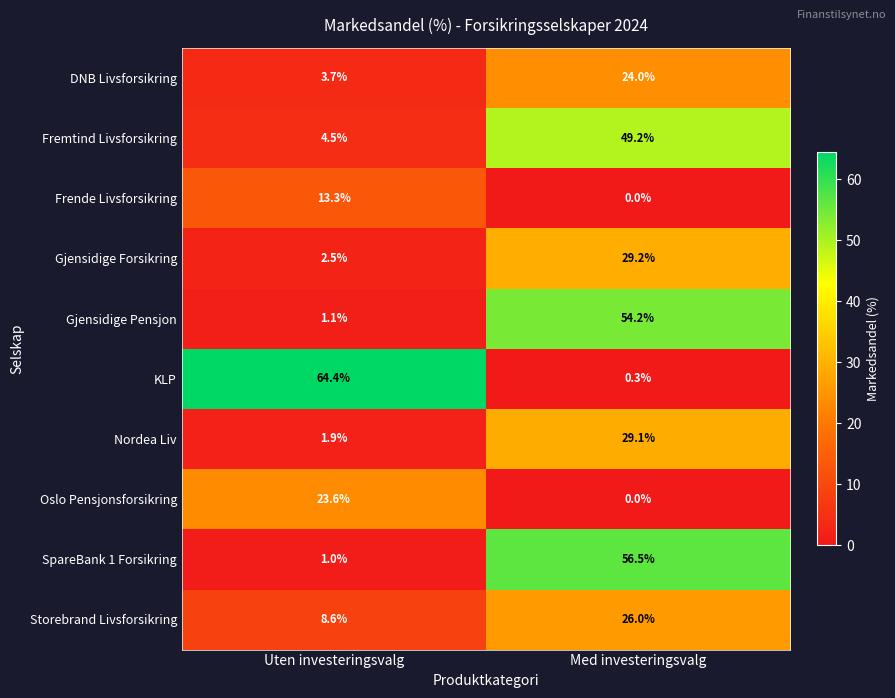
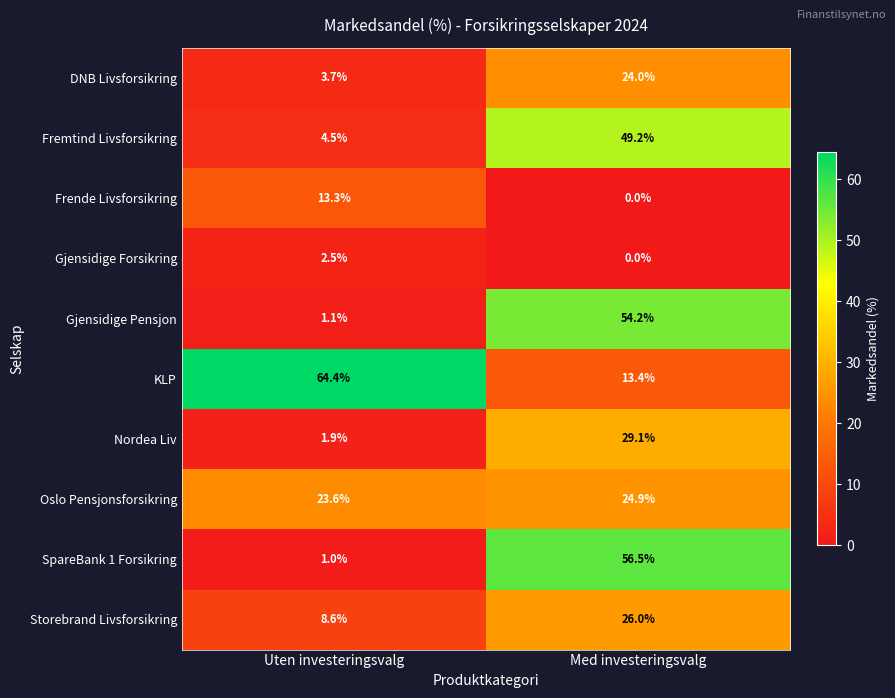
Gjensidige Forsikring, Med investeringsvalg: 29.2% -> 0.0%
KLP, Med investeringsvalg: 0.3% -> 13.4%
Oslo Pensjonsforsikring, Med investeringsvalg: 0.0% -> 24.9%
